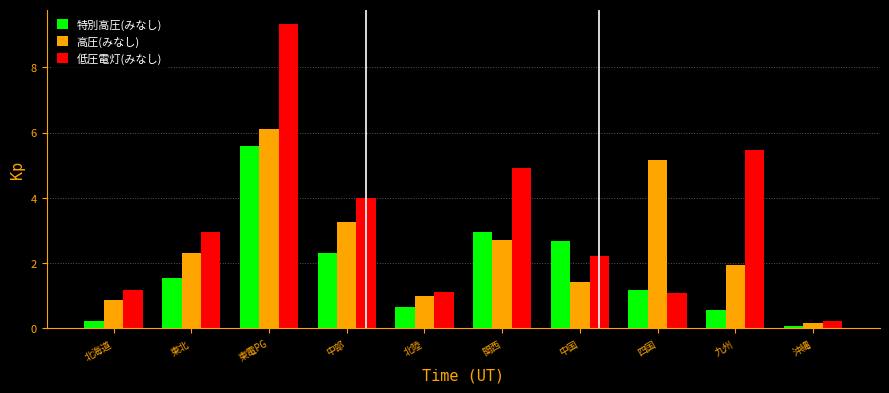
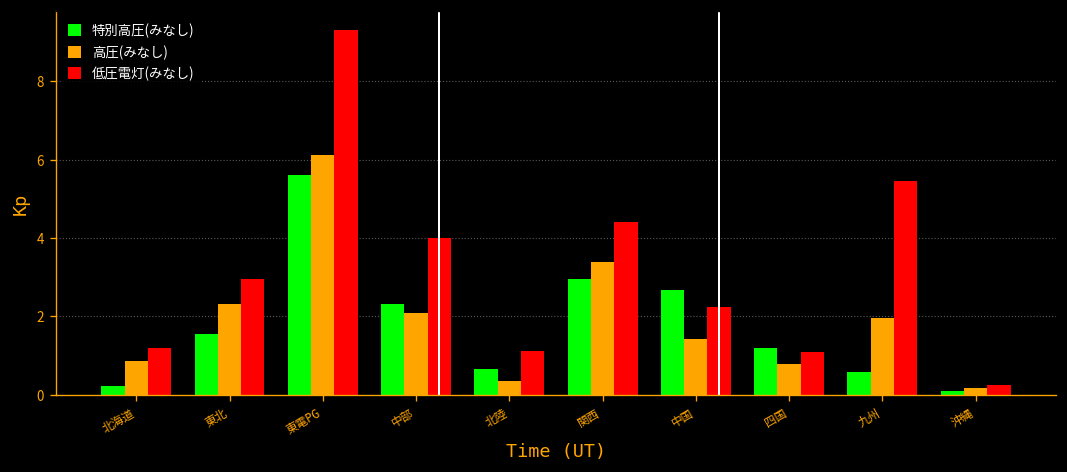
高圧(みなし), 中部: 3.3 -> 2.1
高圧(みなし), 北陸: 1.0 -> 0.4
高圧(みなし), 関西: 2.7 -> 3.4
低圧電灯(みなし), 関西: 4.9 -> 4.4
高圧(みなし), 四国: 5.2 -> 0.8
